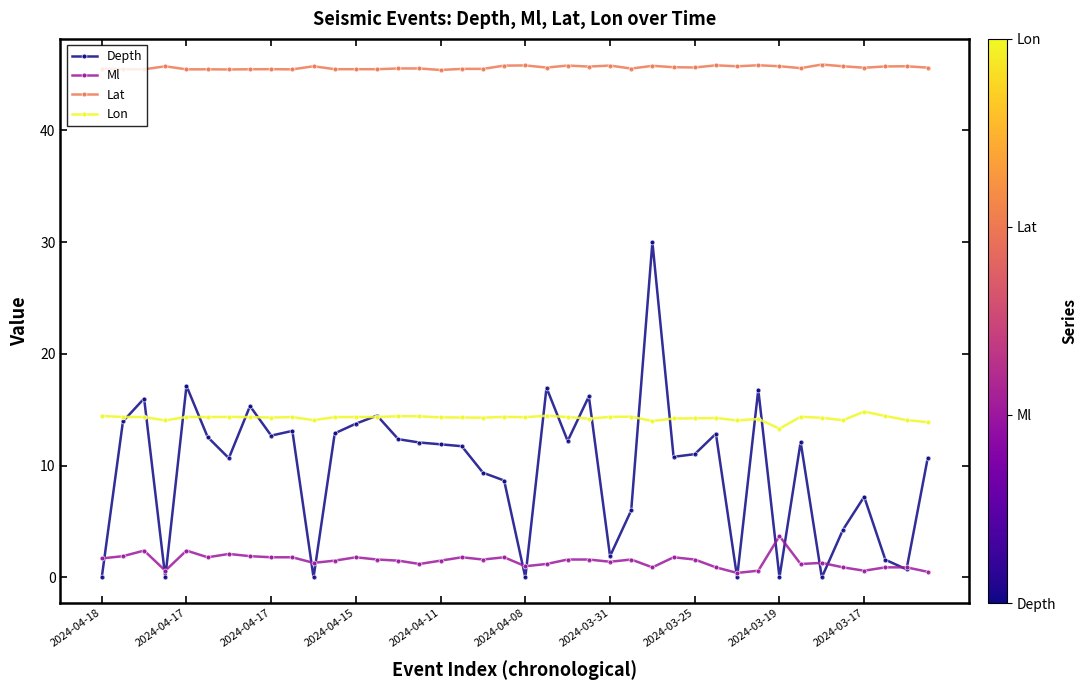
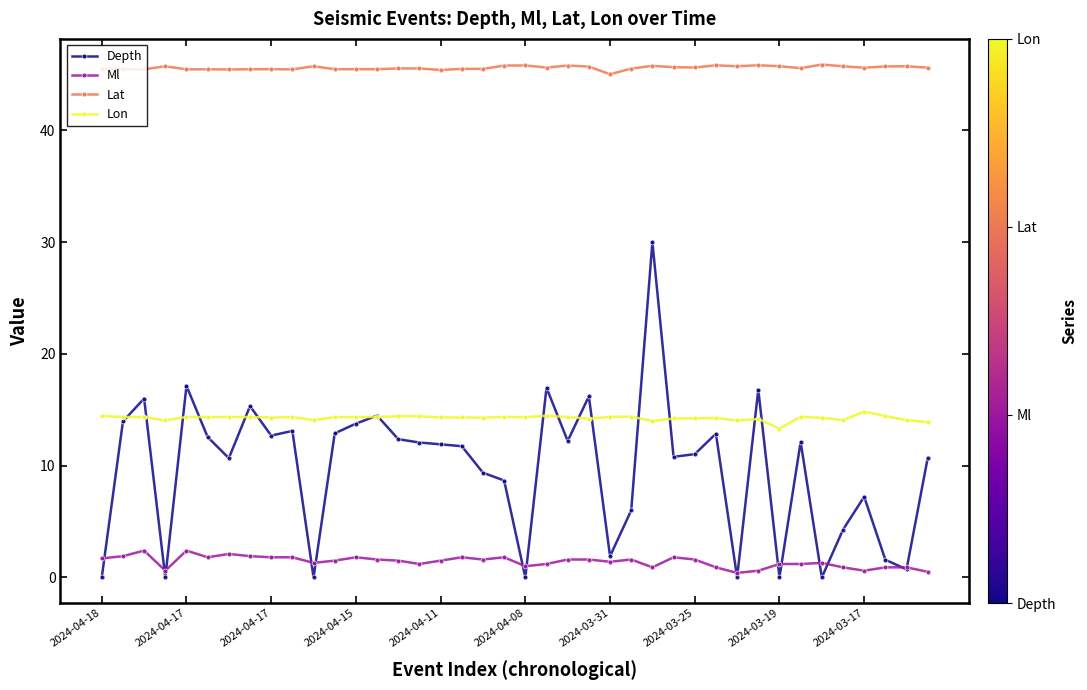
Lat, 2024-03-31: 45.8 -> 45.0
Ml, 2024-03-19: 3.7 -> 1.2
